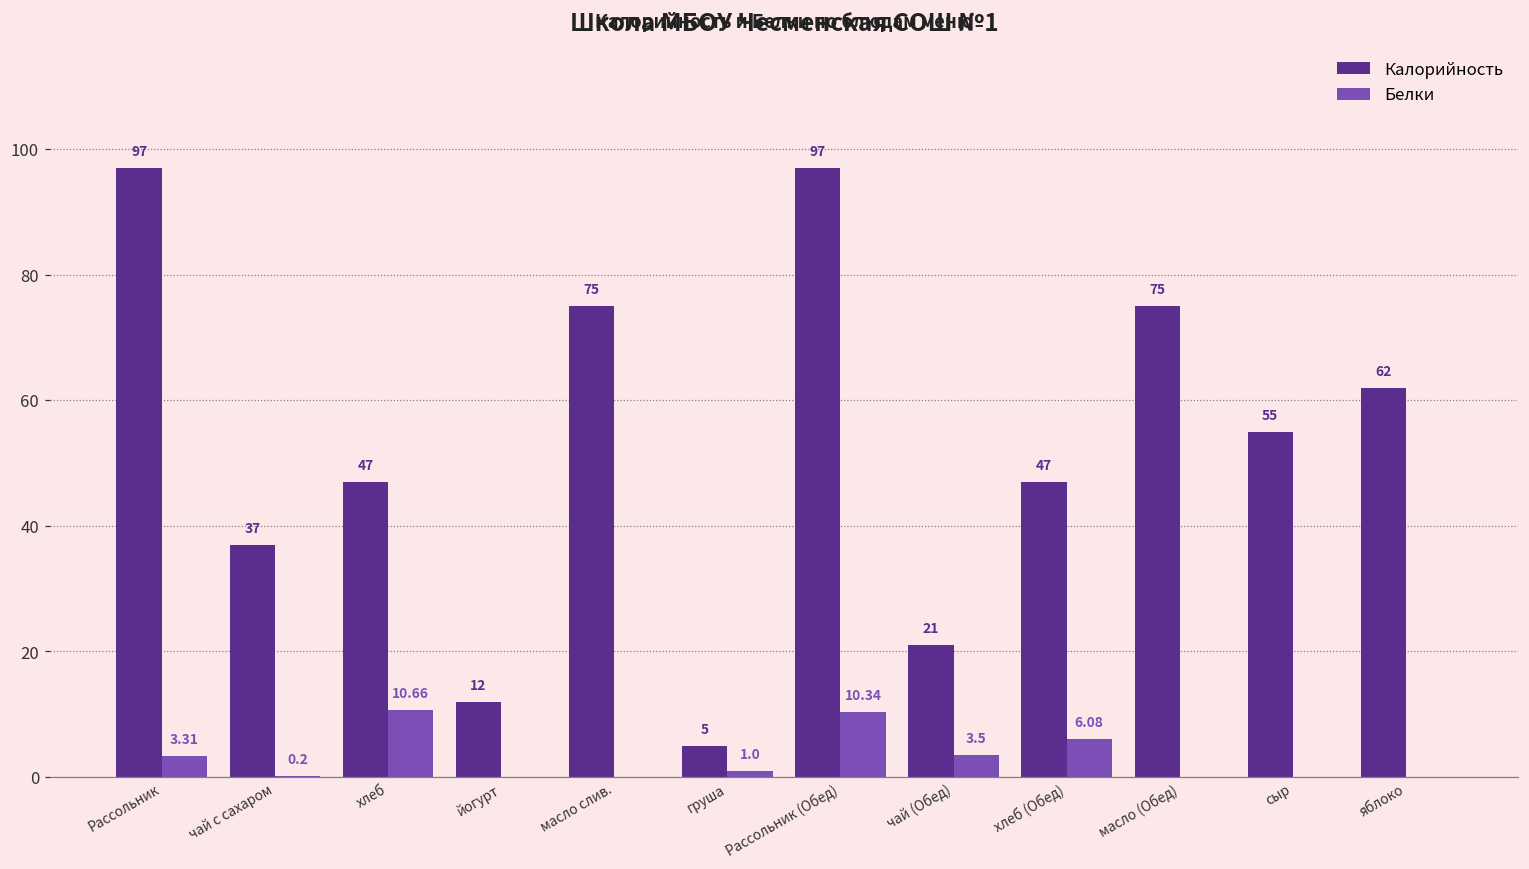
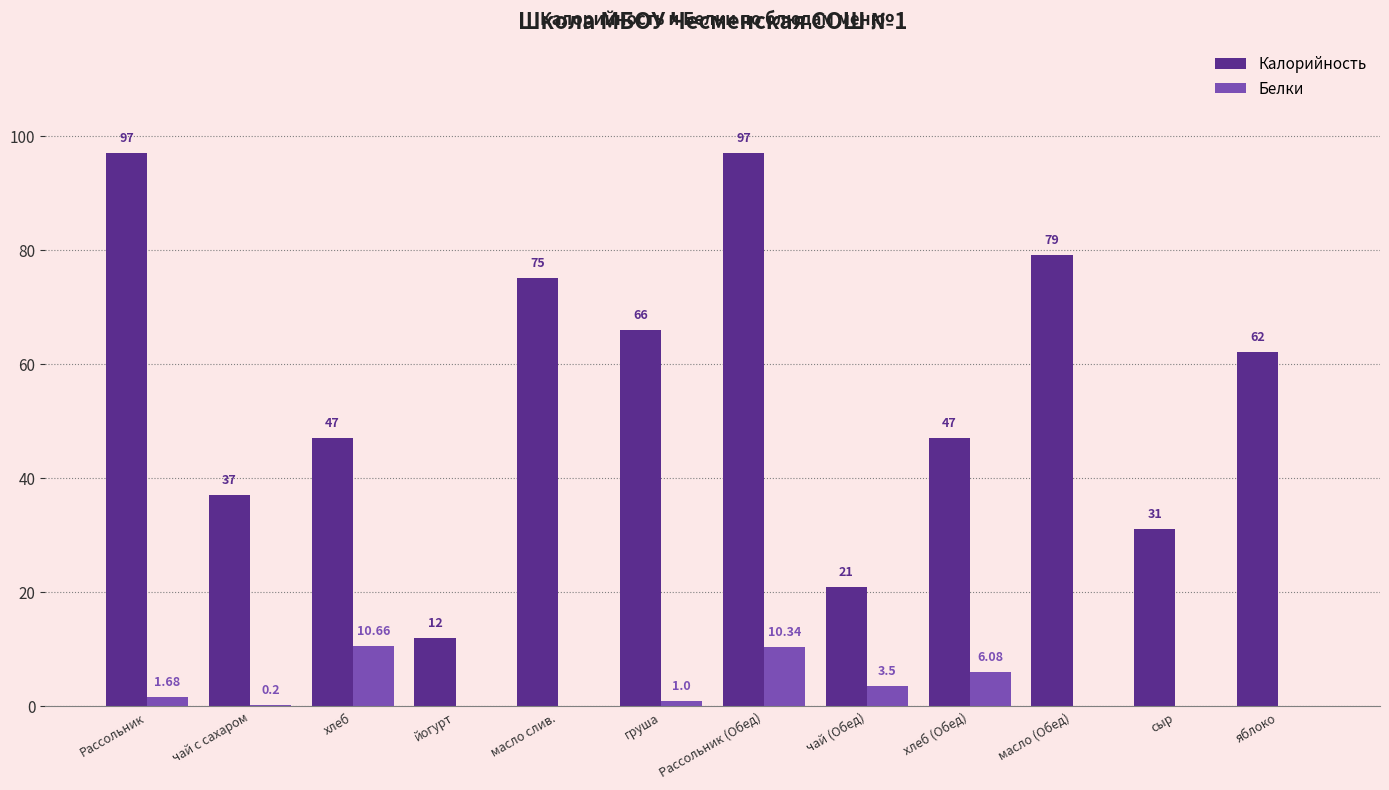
Белки, Рассольник: 3.31 -> 1.68
Калорийность, груша: 5 -> 66
Калорийность, масло (Обед): 75 -> 79
Калорийность, сыр: 55 -> 31
